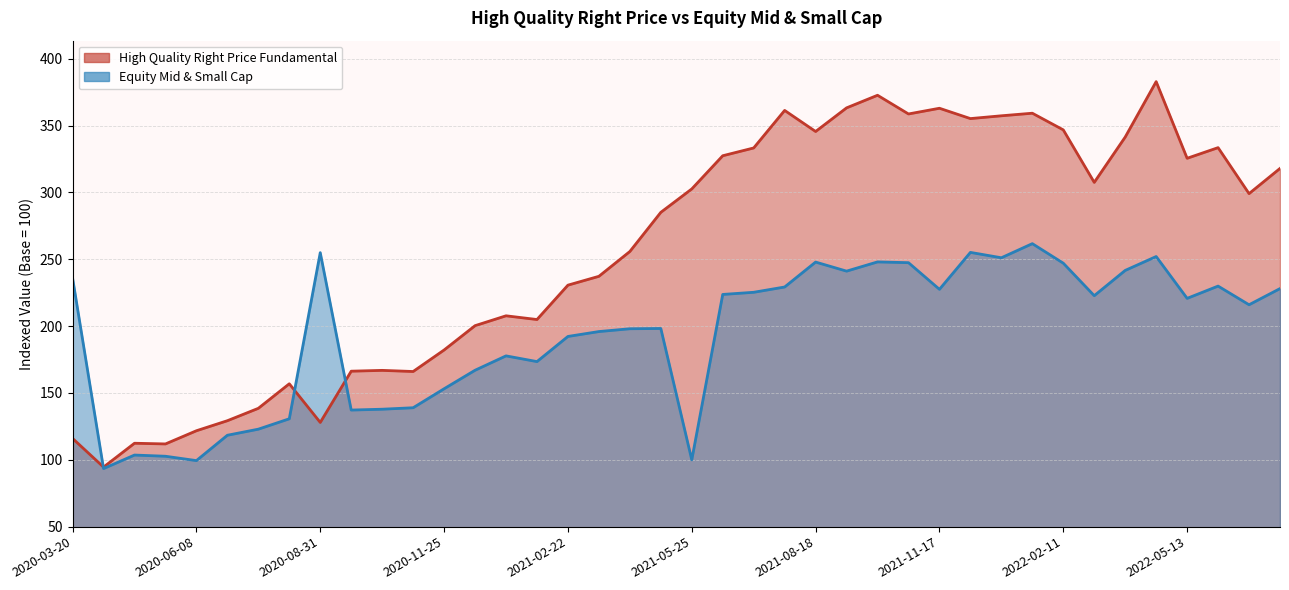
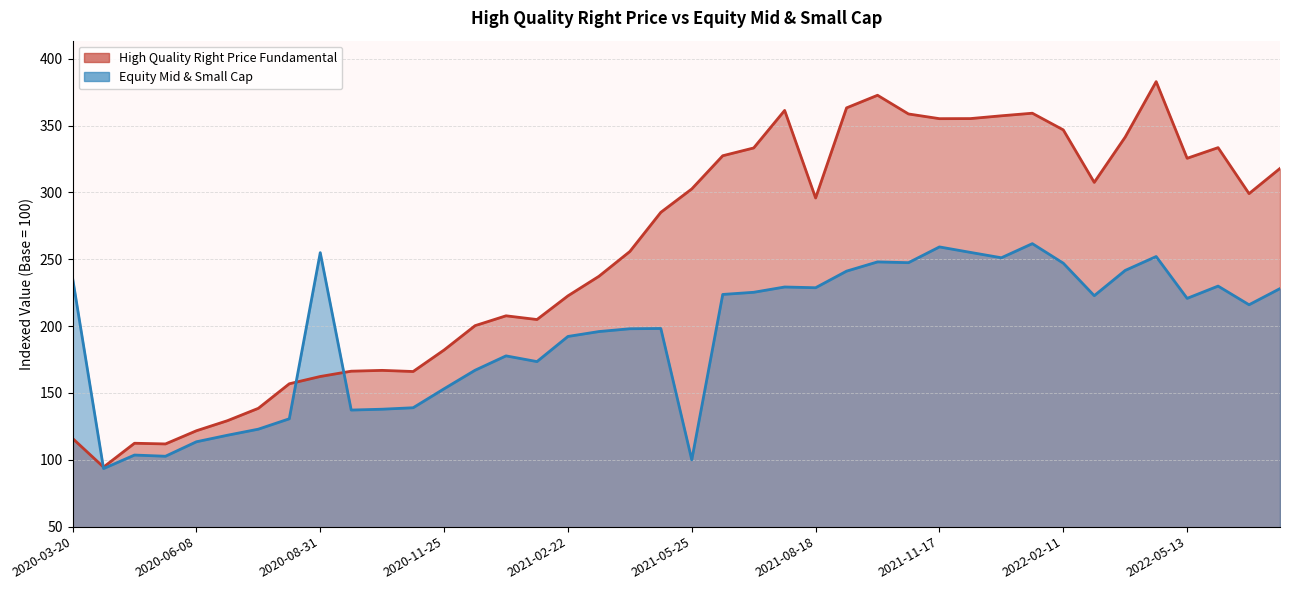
Equity Mid & Small Cap, 2020-06-08: 99 -> 114
High Quality Right Price Fundamental, 2020-08-31: 128 -> 162
High Quality Right Price Fundamental, 2021-02-22: 231 -> 223
High Quality Right Price Fundamental, 2021-08-18: 346 -> 296
Equity Mid & Small Cap, 2021-08-18: 248 -> 229
High Quality Right Price Fundamental, 2021-11-17: 363 -> 355
Equity Mid & Small Cap, 2021-11-17: 228 -> 259
